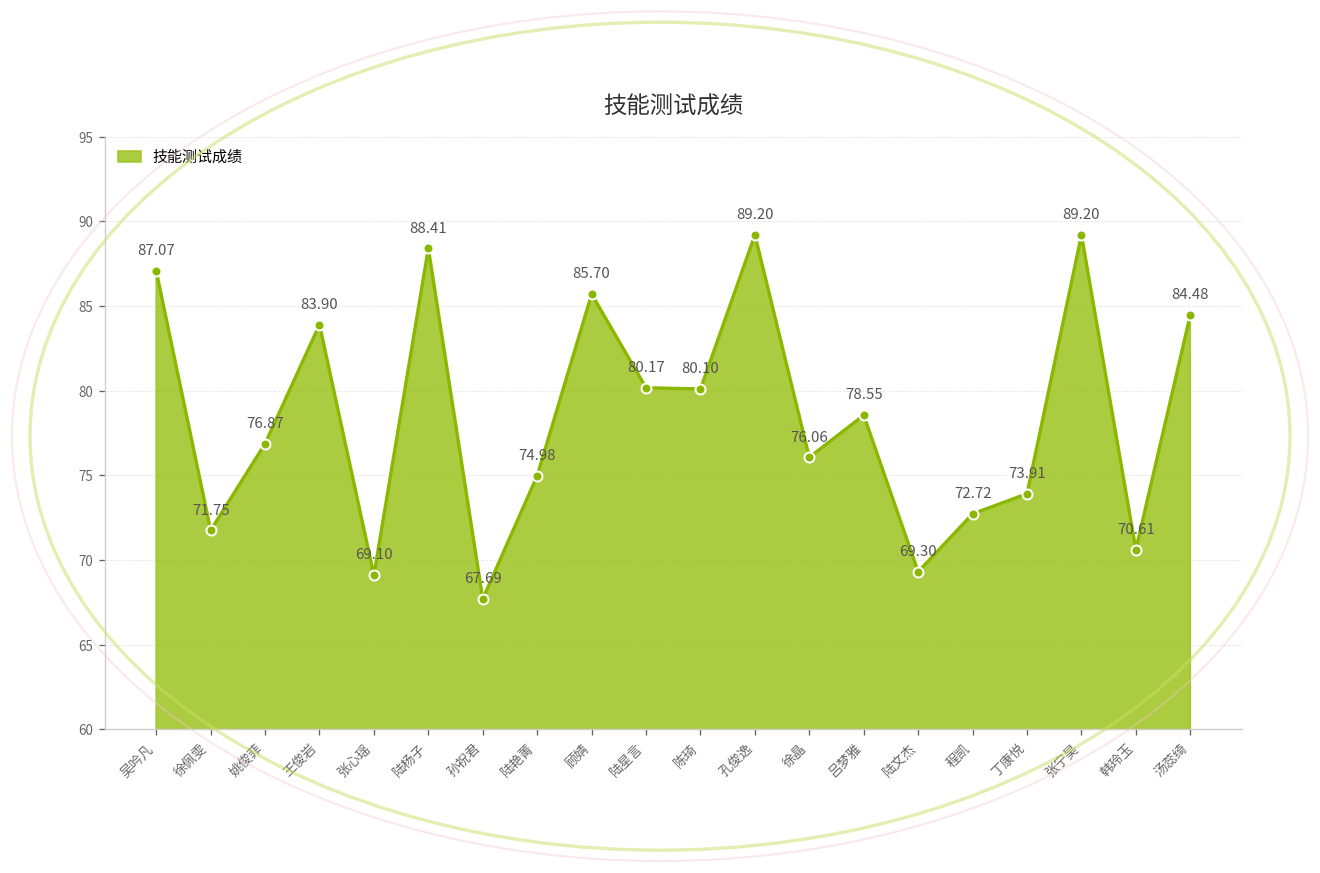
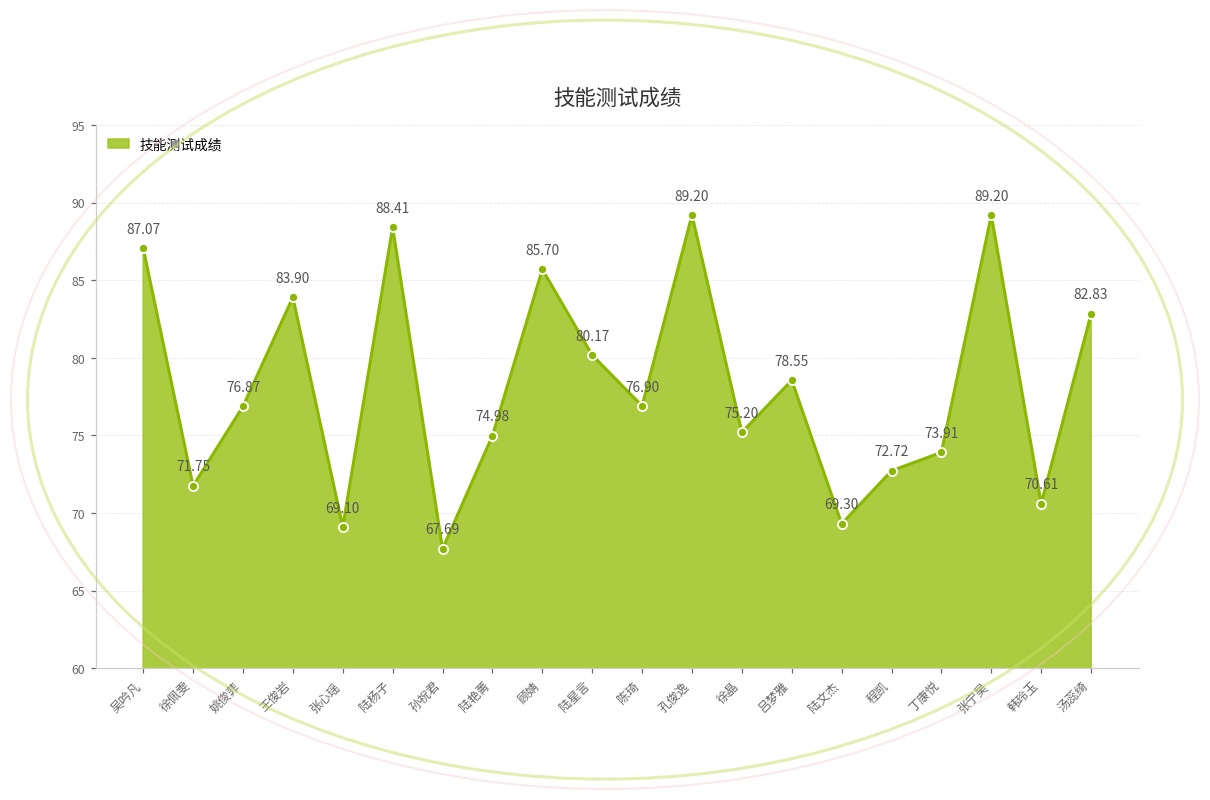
陈琦: 80.10 -> 76.90
徐晶: 76.06 -> 75.20
汤蕊绮: 84.48 -> 82.83
